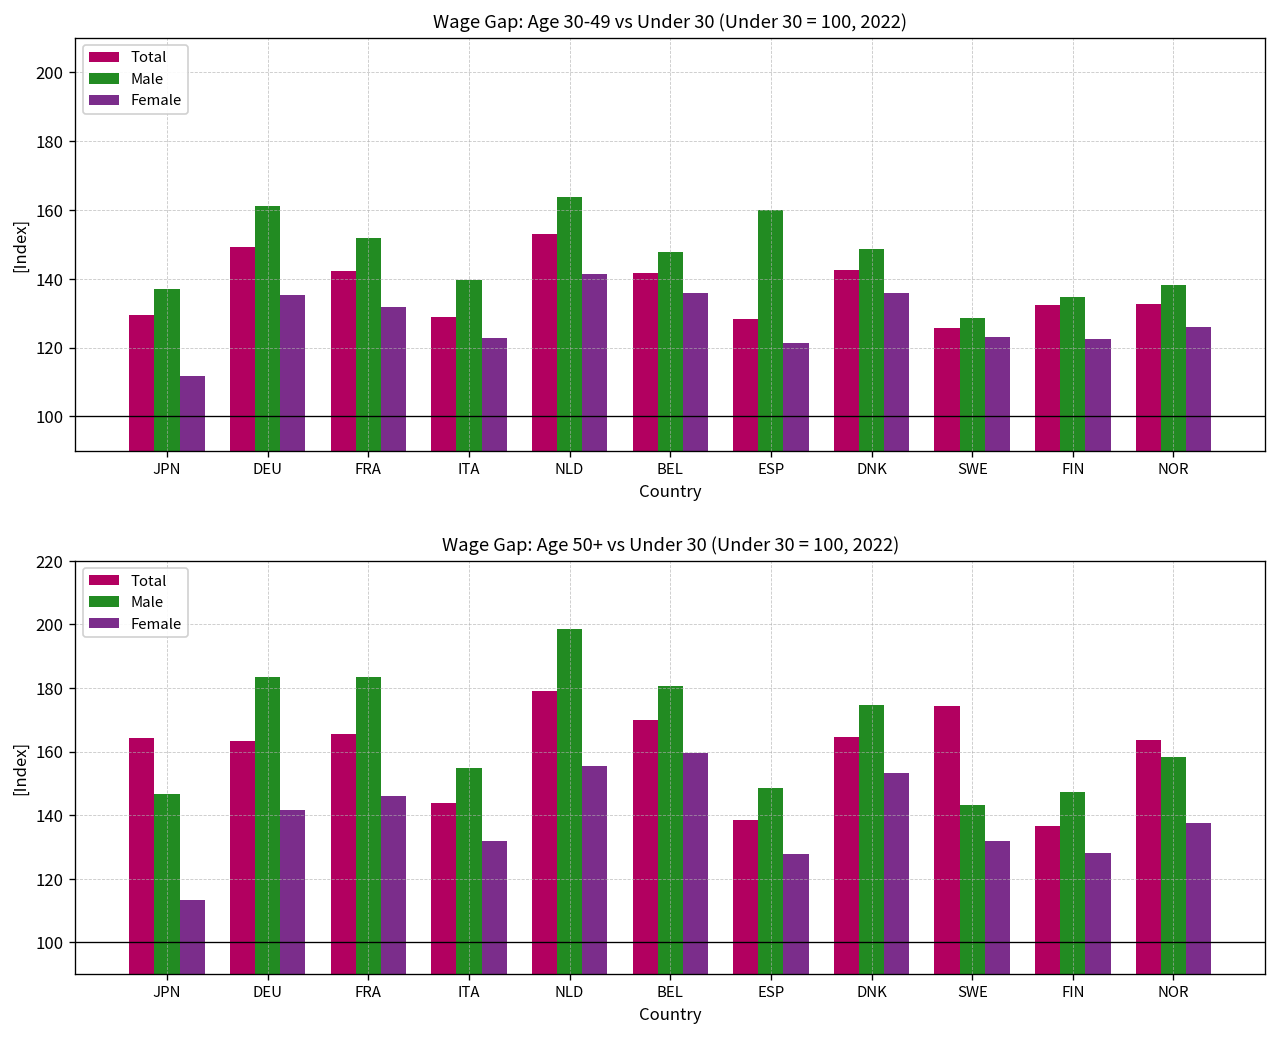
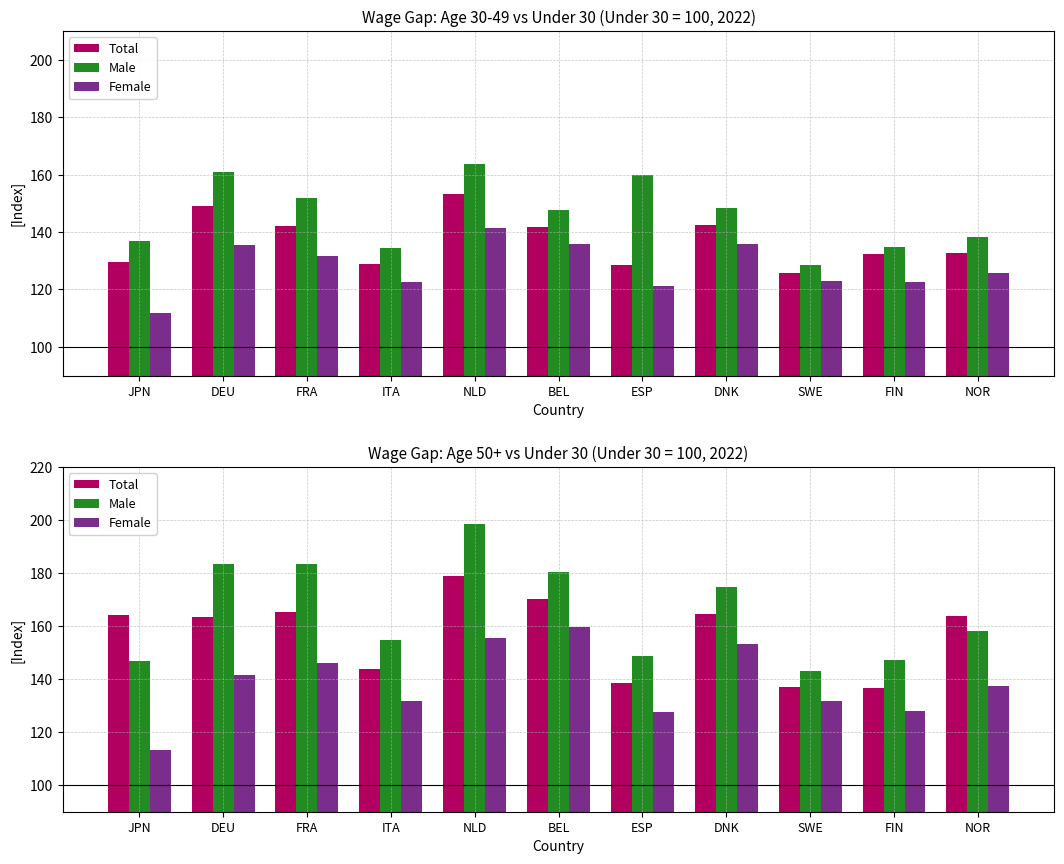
Wage Gap: Age 30-49 vs Under 30 (Under 30 = 100, 2022), Male, ITA: 140 -> 134
Wage Gap: Age 50+ vs Under 30 (Under 30 = 100, 2022), Total, SWE: 174 -> 137
